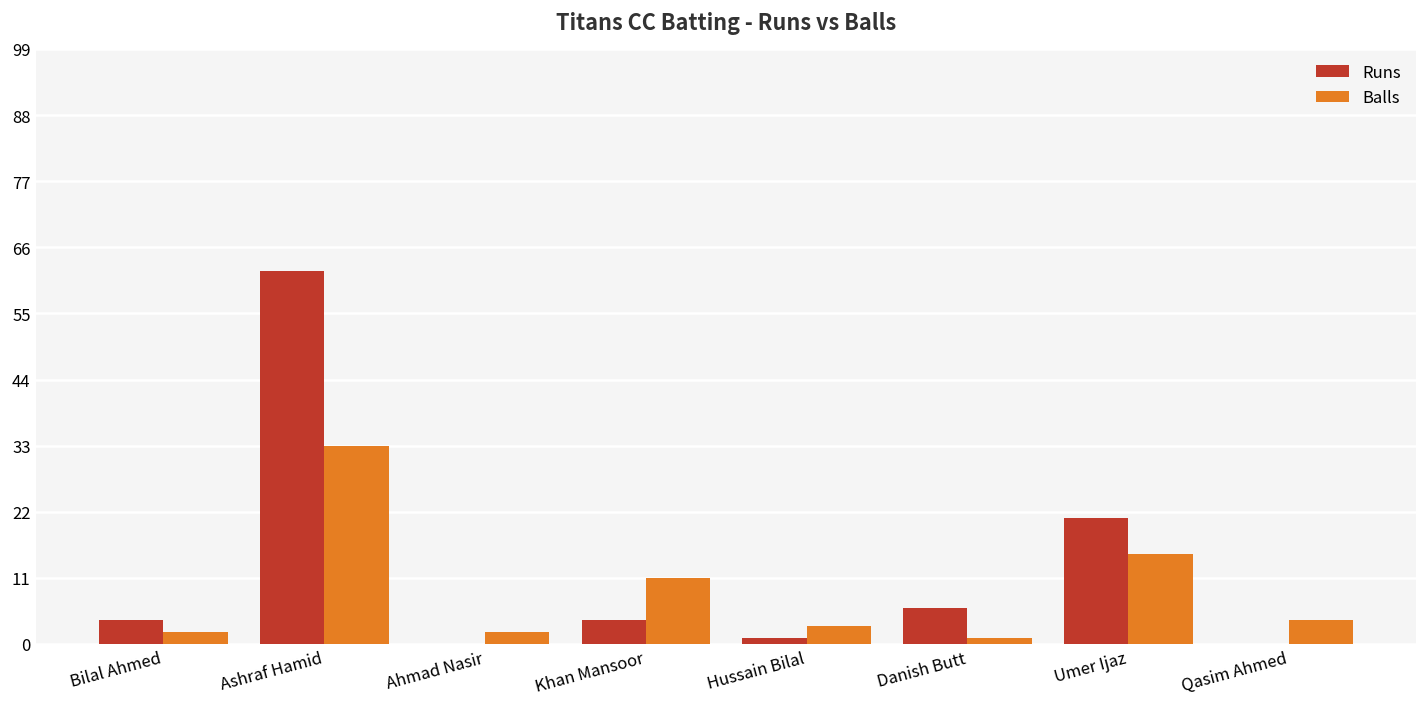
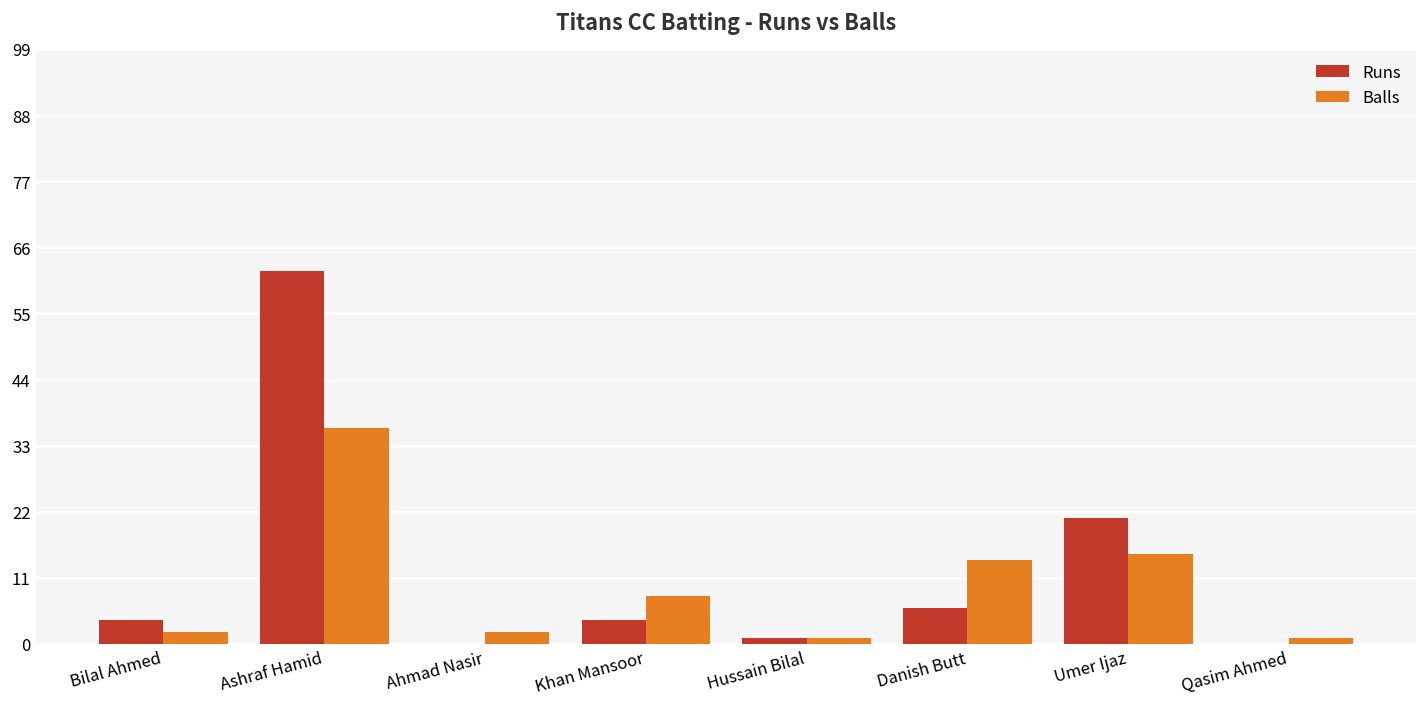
Balls, Ashraf Hamid: 33 -> 36
Balls, Khan Mansoor: 11 -> 8
Balls, Hussain Bilal: 3 -> 1
Balls, Danish Butt: 1 -> 14
Balls, Qasim Ahmed: 4 -> 1
